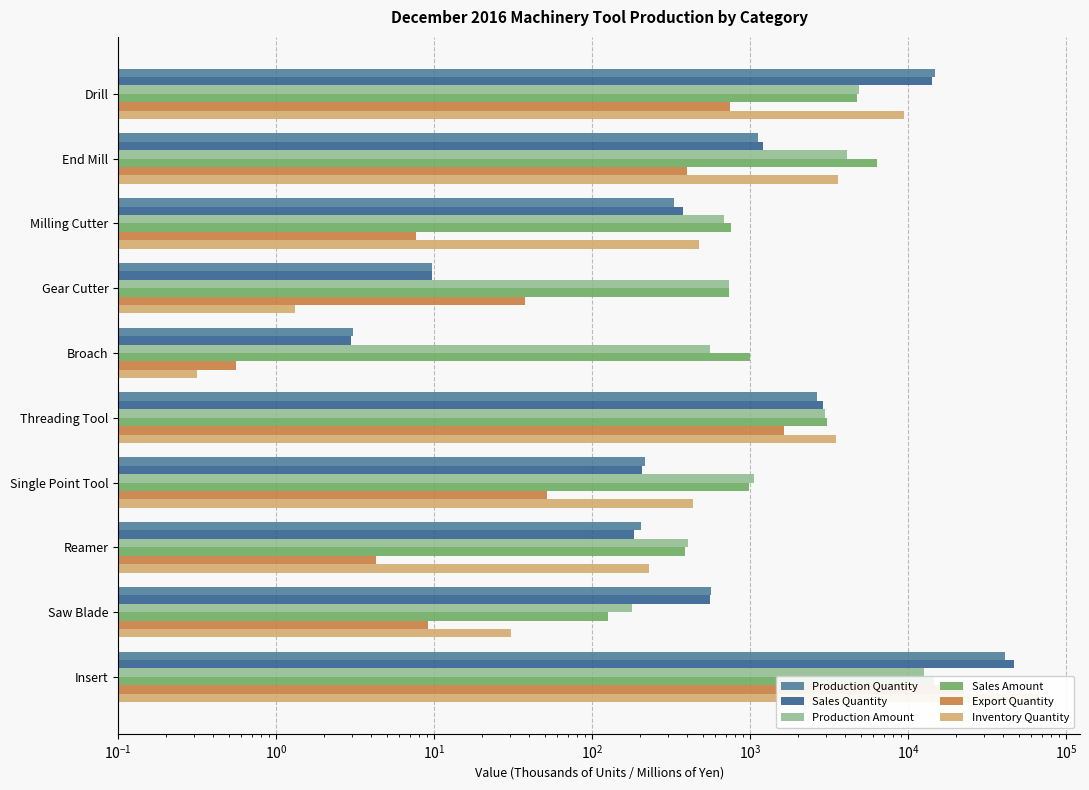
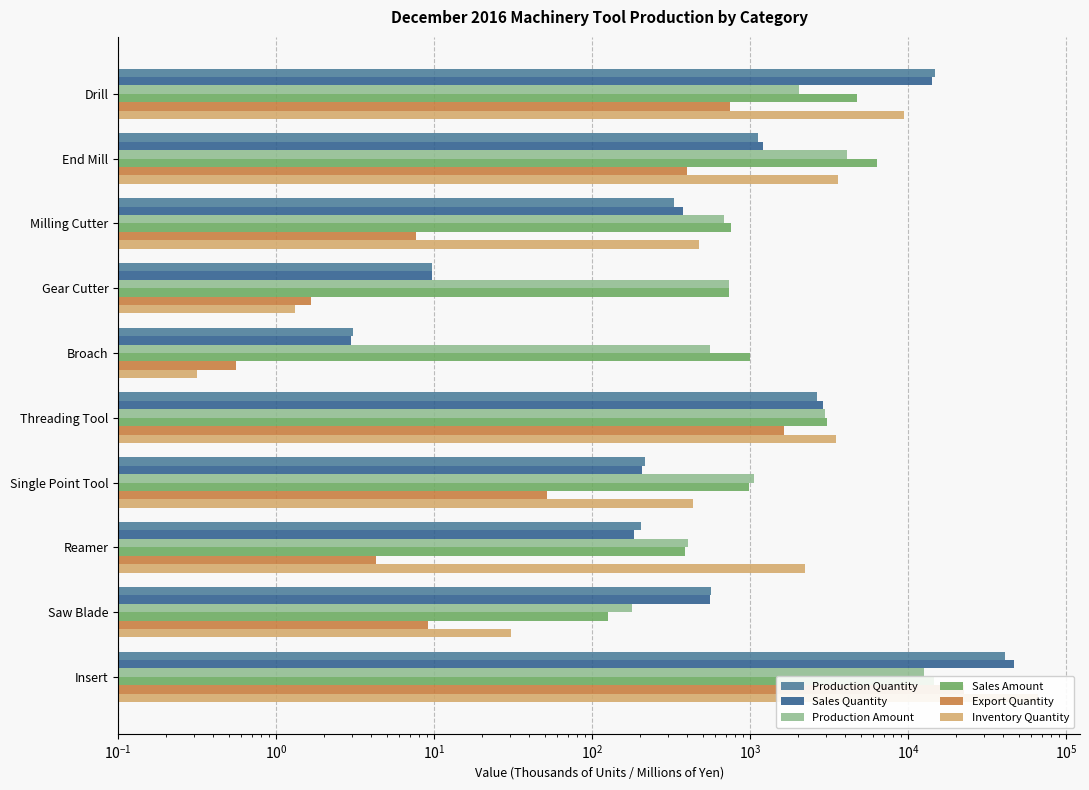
Production Amount, Drill: 4900 -> 2100
Export Quantity, Gear Cutter: 38 -> 1.7
Inventory Quantity, Reamer: 230 -> 2200
